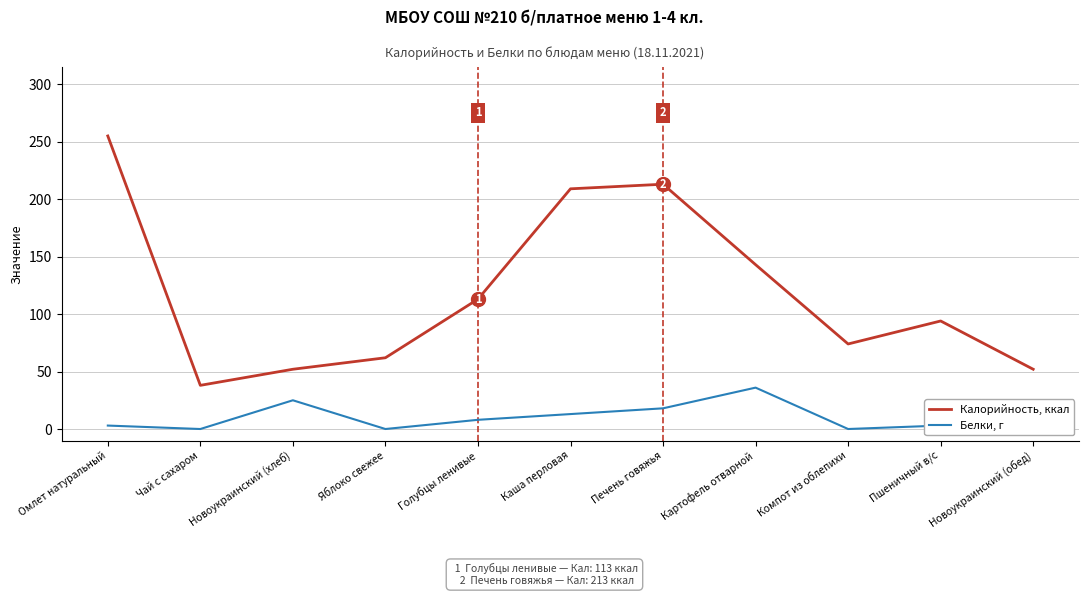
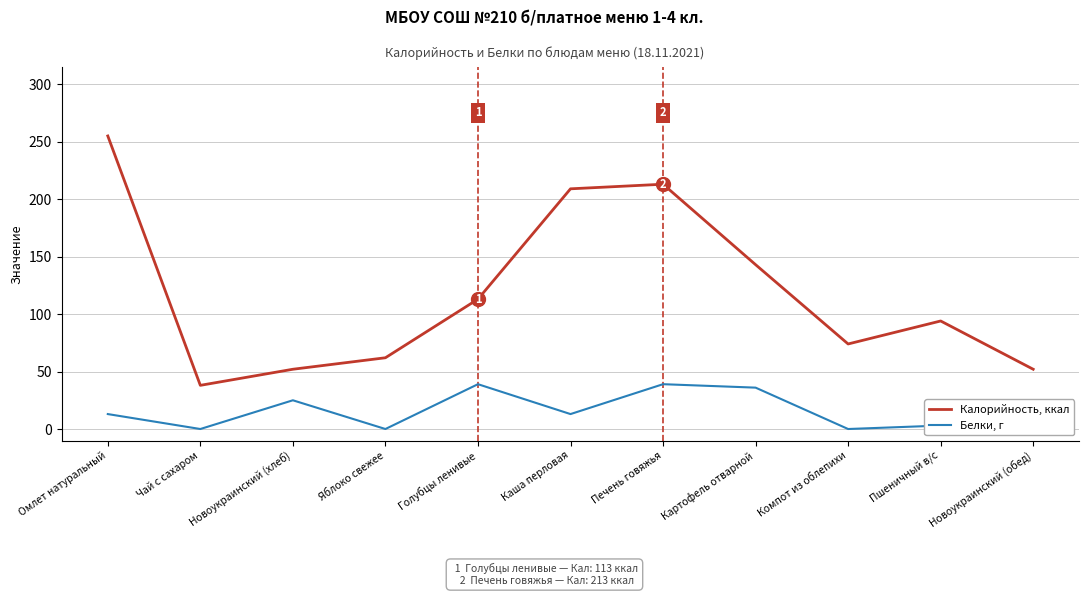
Белки, г, Омлет натуральный: 3 -> 13
Белки, г, Голубцы ленивые: 8 -> 39
Белки, г, Печень говяжья: 18 -> 39
